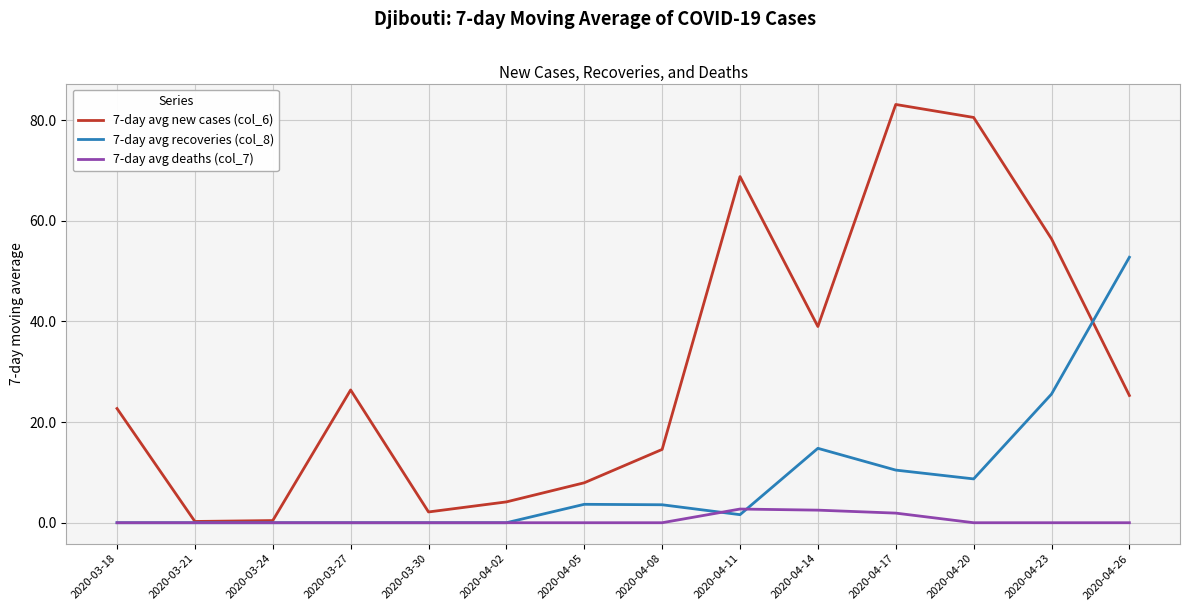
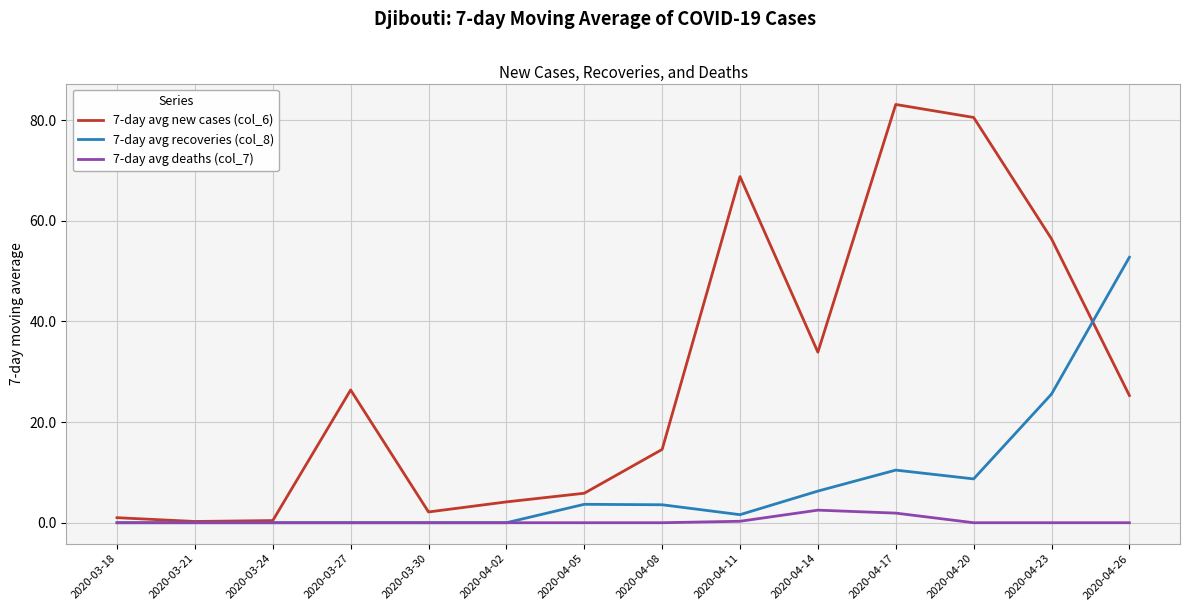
7-day avg new cases (col_6), 2020-03-18: 23 -> 1
7-day avg new cases (col_6), 2020-04-05: 8 -> 6
7-day avg deaths (col_7), 2020-04-11: 3 -> 0
7-day avg new cases (col_6), 2020-04-14: 39 -> 34
7-day avg recoveries (col_8), 2020-04-14: 15 -> 6
